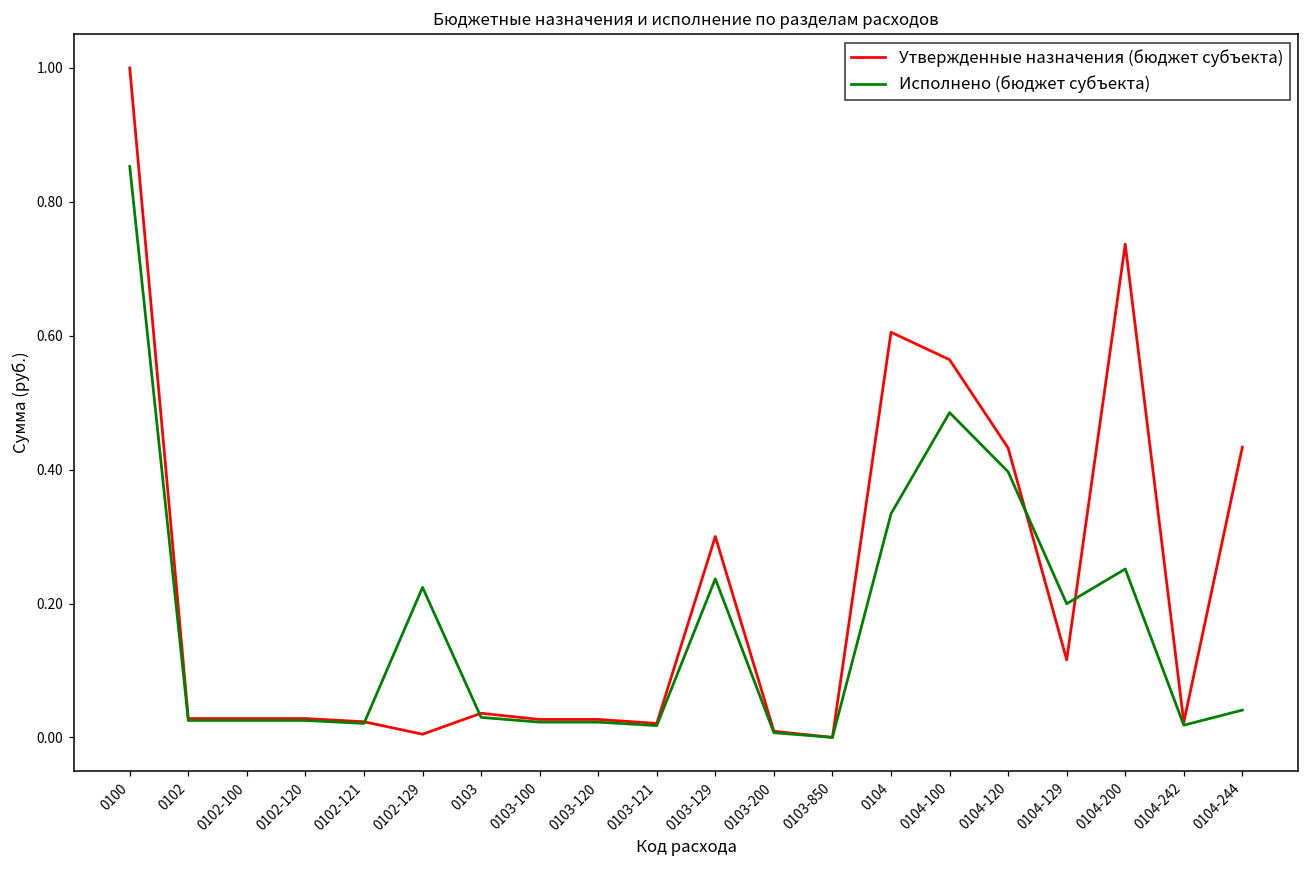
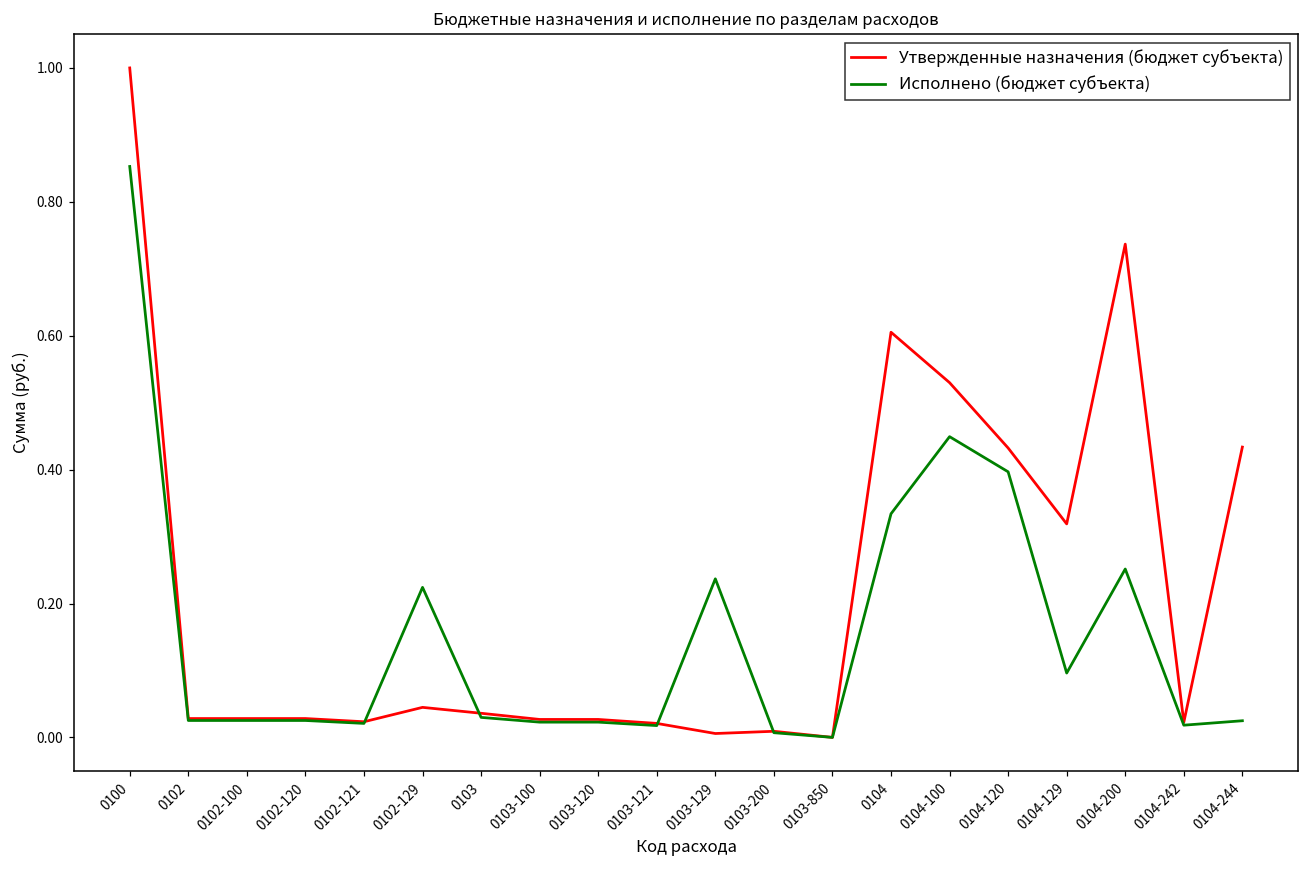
Утвержденные назначения (бюджет субъекта), 0102-129: 0.00 -> 0.04
Утвержденные назначения (бюджет субъекта), 0103-129: 0.30 -> 0.01
Утвержденные назначения (бюджет субъекта), 0104-100: 0.56 -> 0.53
Исполнено (бюджет субъекта), 0104-100: 0.49 -> 0.45
Утвержденные назначения (бюджет субъекта), 0104-129: 0.12 -> 0.32
Исполнено (бюджет субъекта), 0104-129: 0.20 -> 0.10
Исполнено (бюджет субъекта), 0104-244: 0.04 -> 0.02
